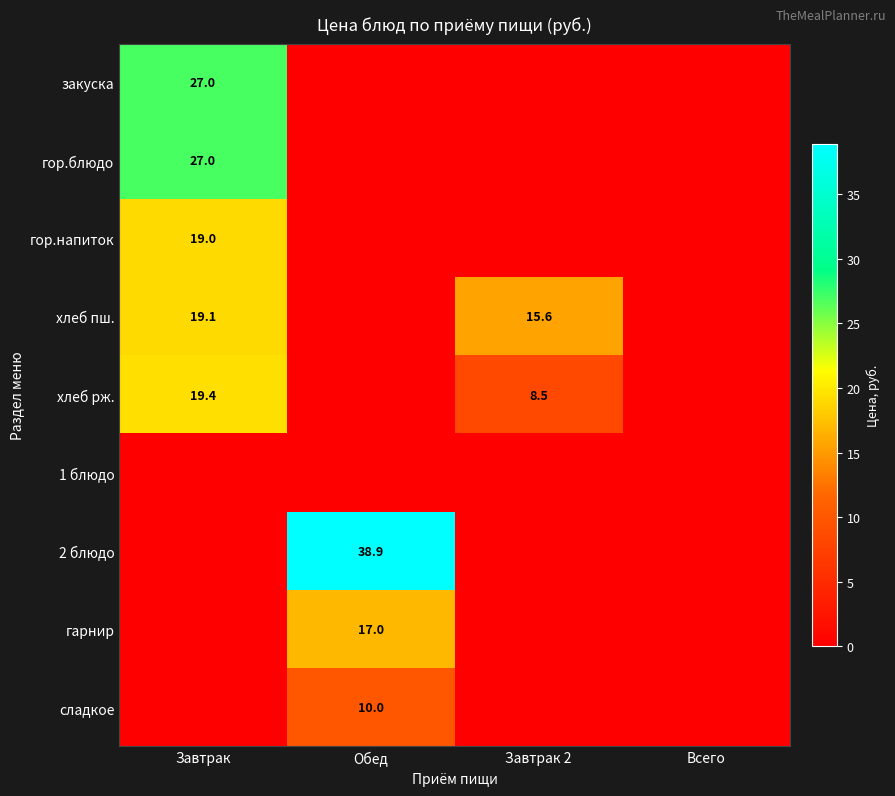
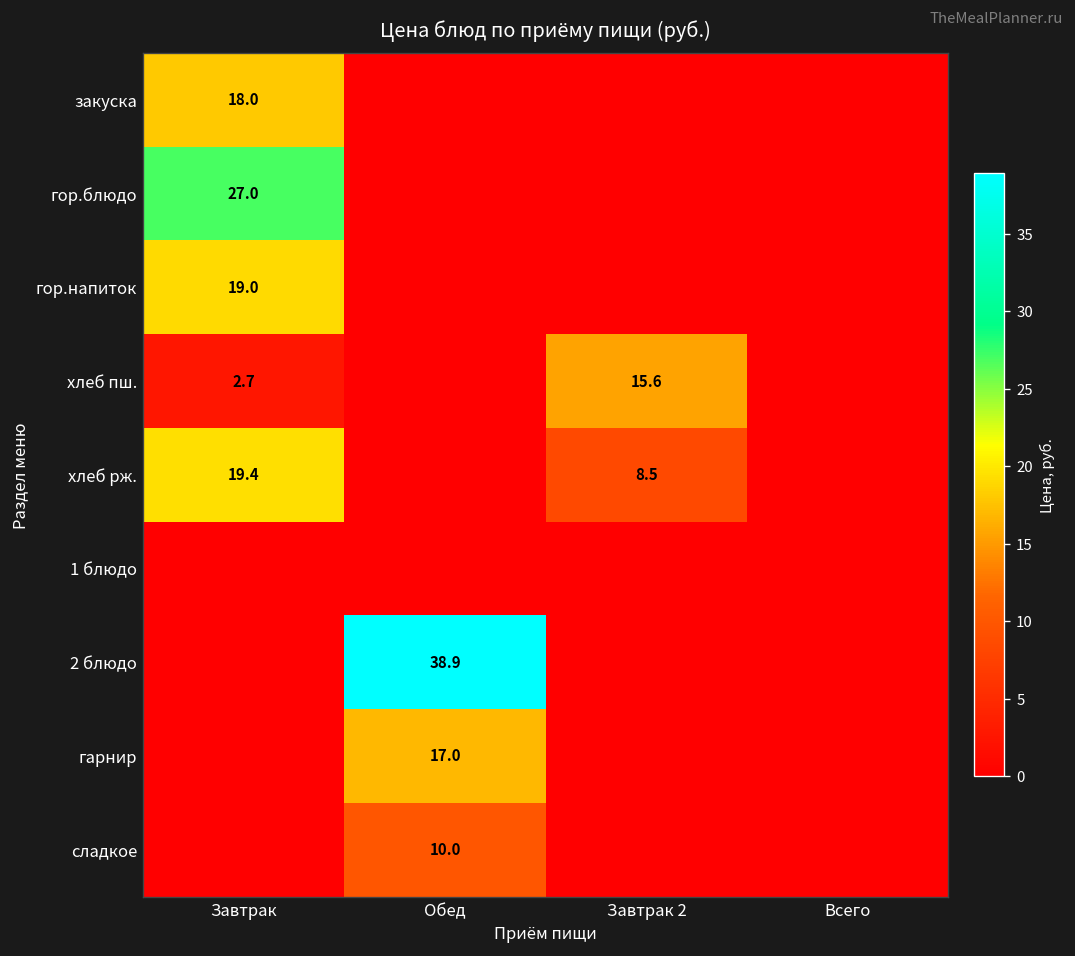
закуска, Завтрак: 27.0 -> 18.0
хлеб пш., Завтрак: 19.1 -> 2.7
